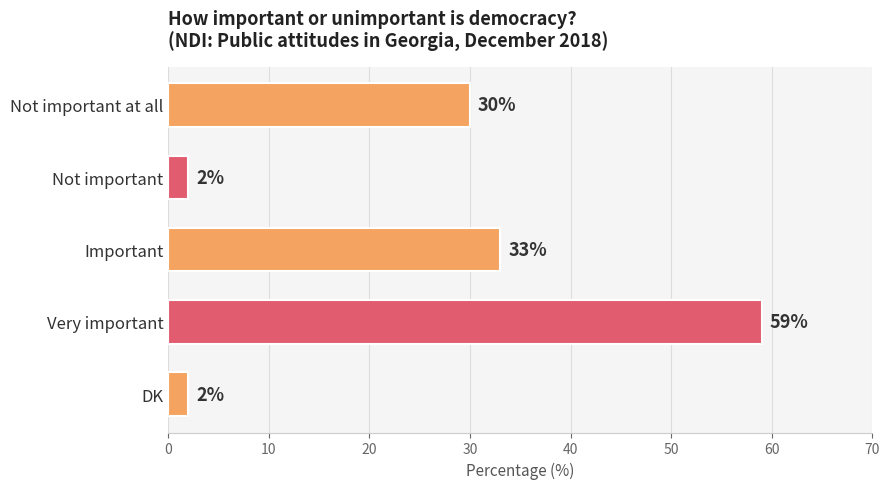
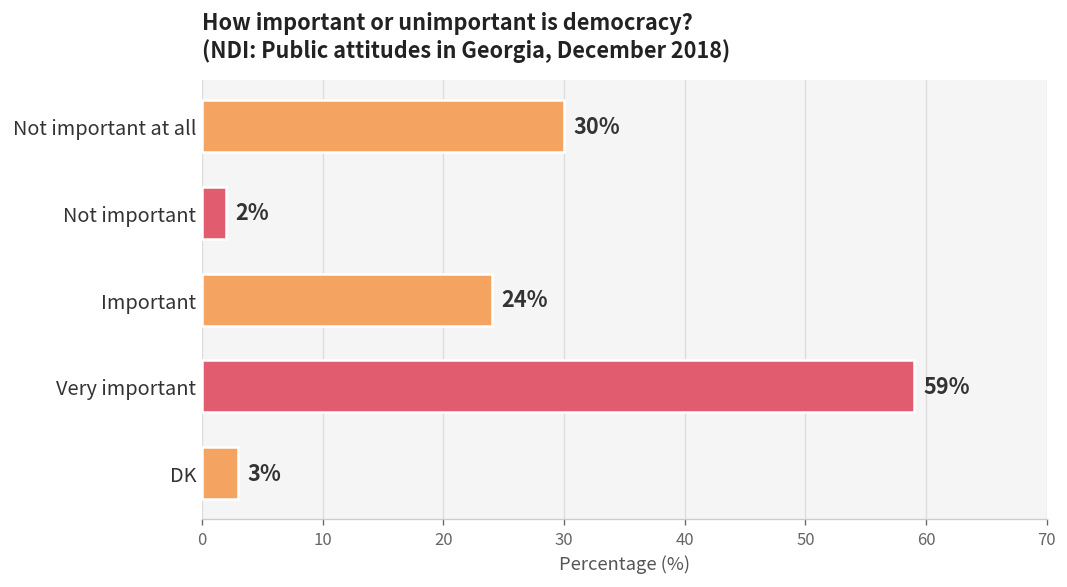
Important: 33% -> 24%
DK: 2% -> 3%
